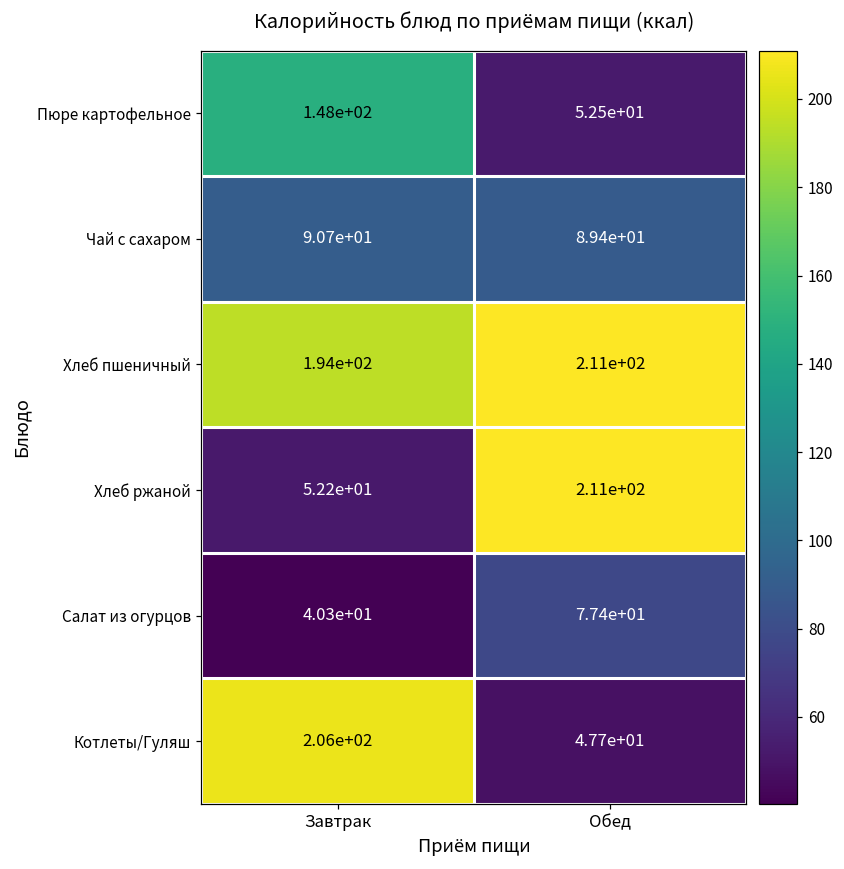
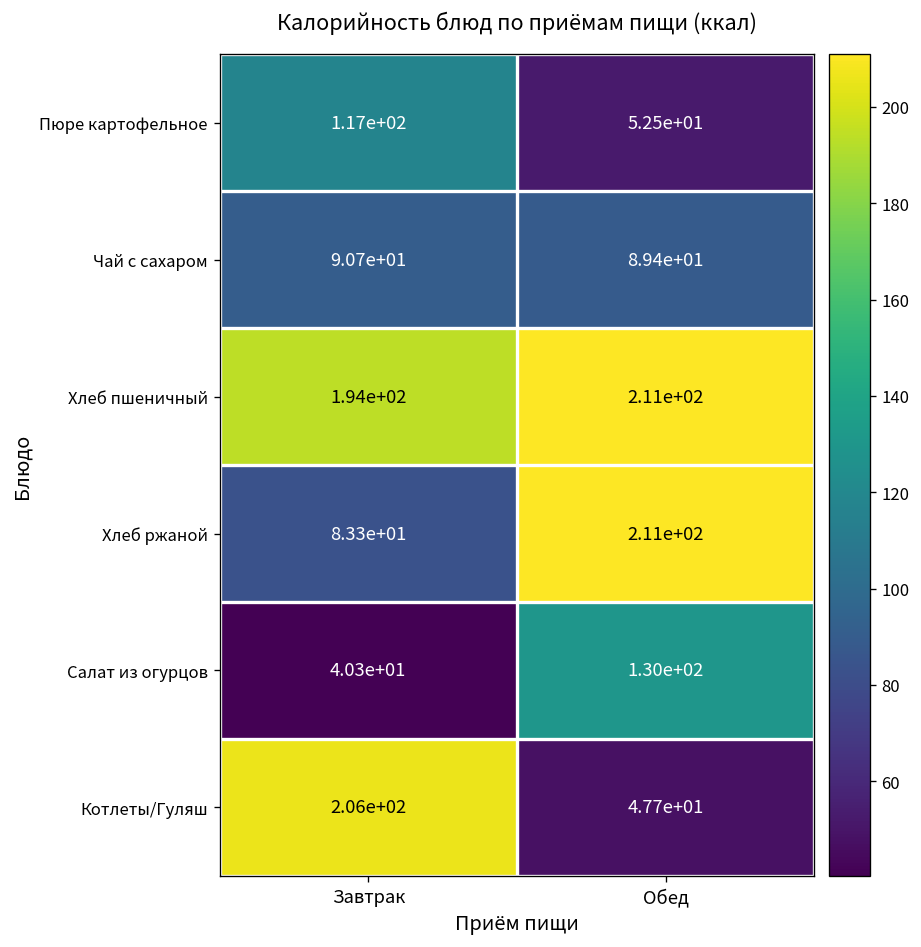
Пюре картофельное, Завтрак: 1.48e+02 -> 1.17e+02
Хлеб ржаной, Завтрак: 5.22e+01 -> 8.33e+01
Салат из огурцов, Обед: 7.74e+01 -> 1.30e+02
